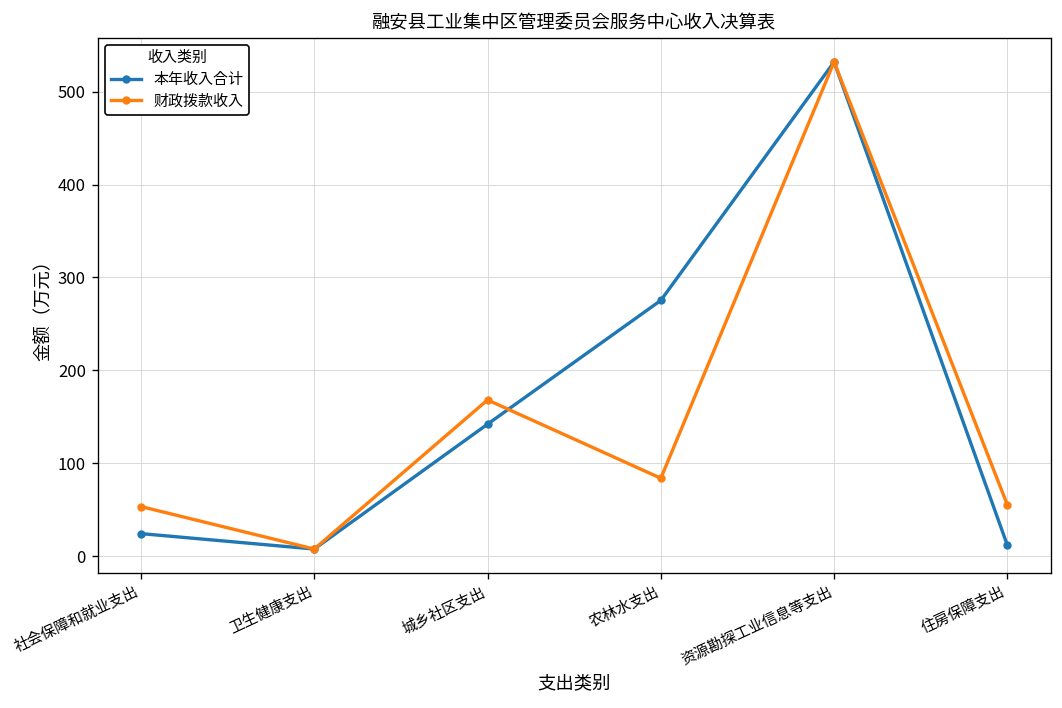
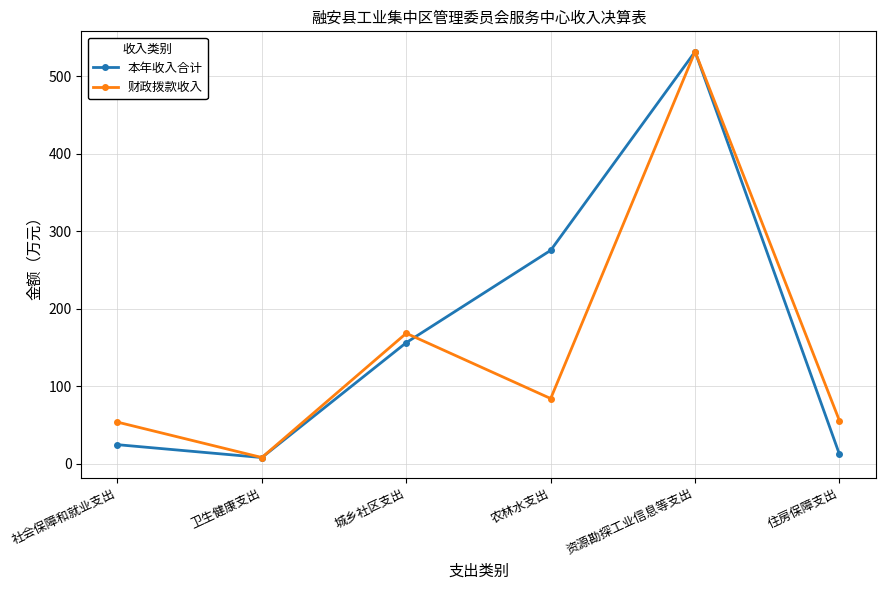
本年收入合计, 城乡社区支出: 140 -> 160
